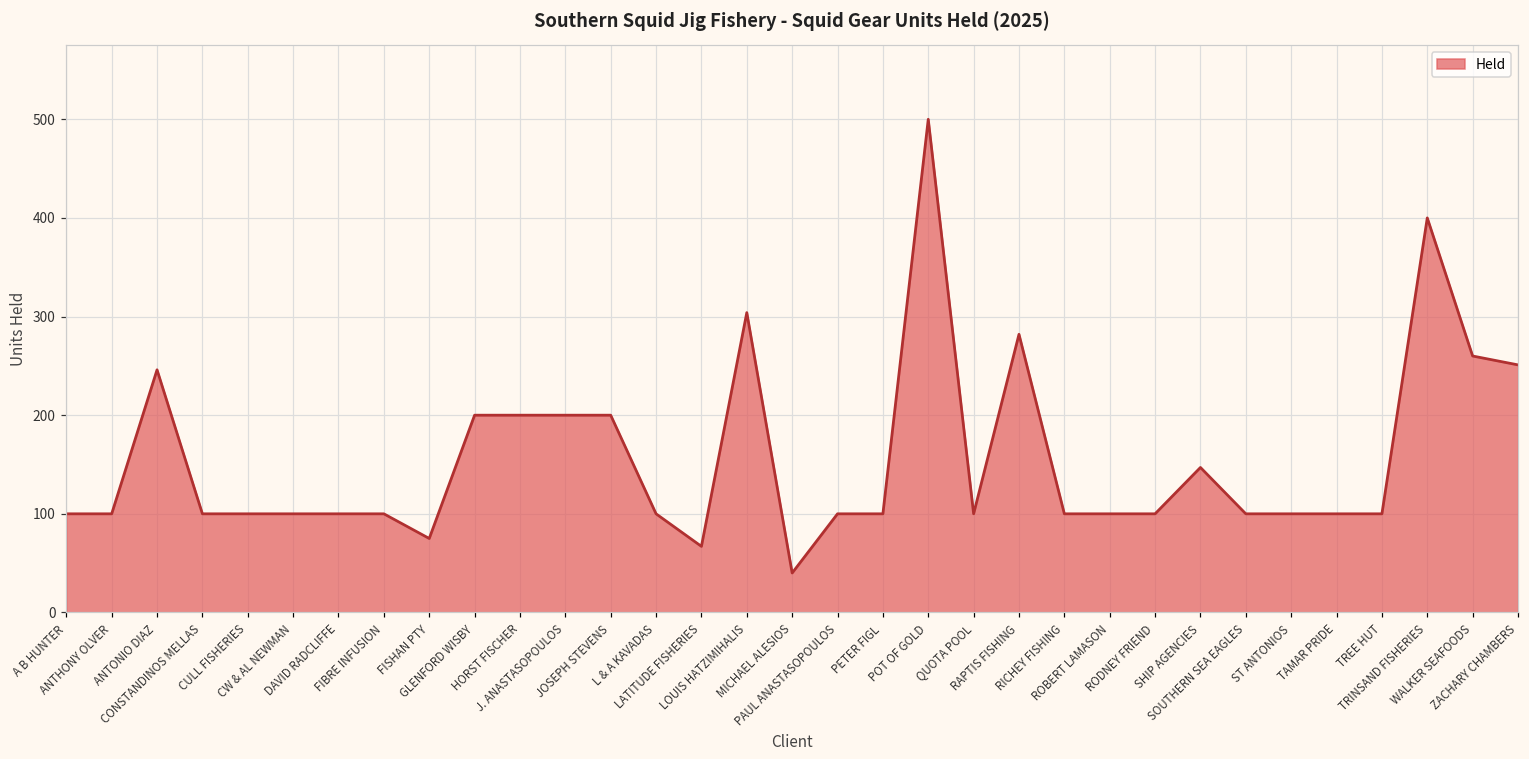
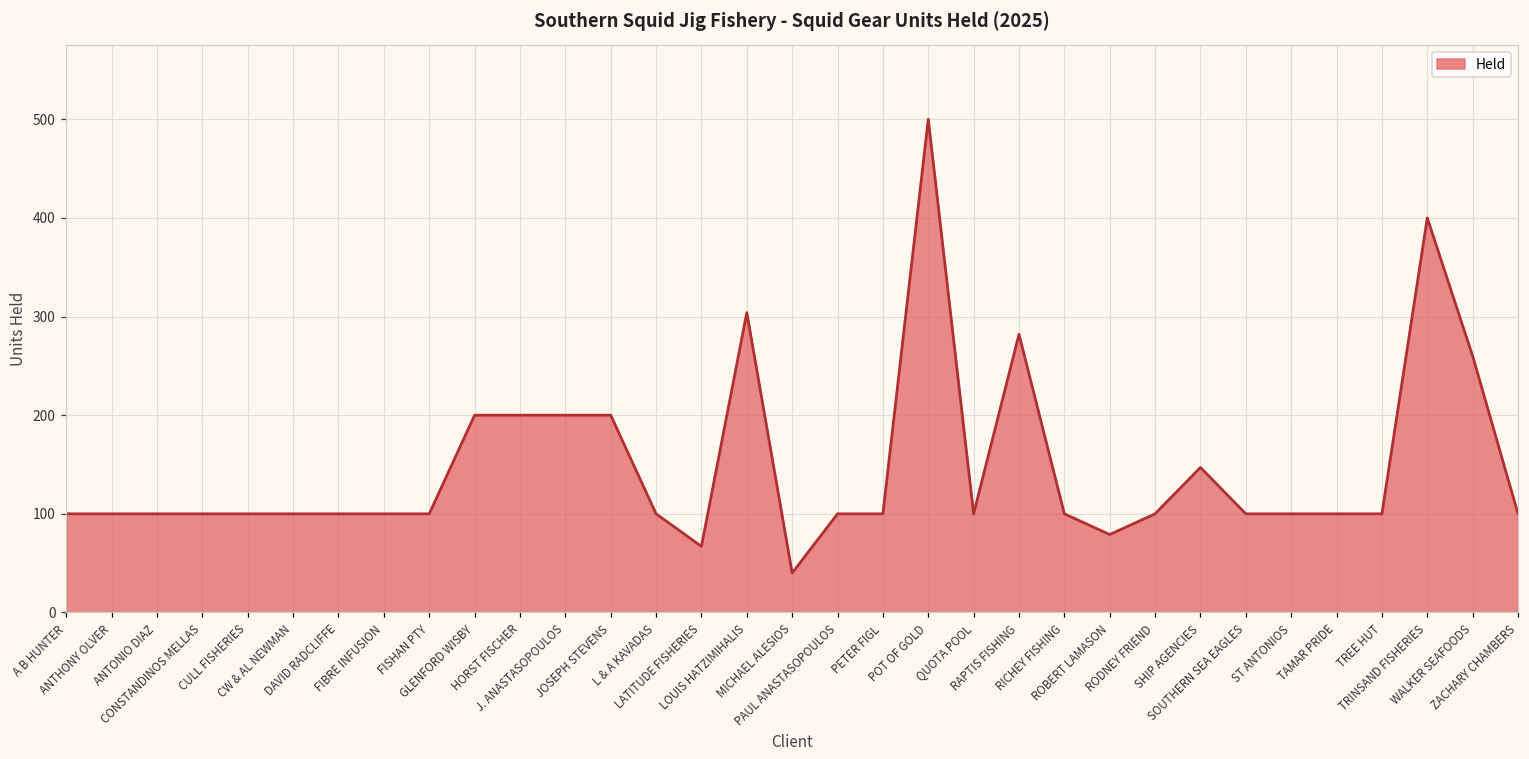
ANTONIO DIAZ: 250 -> 100
FISHAN PTY: 80 -> 100
ROBERT LAMASON: 100 -> 80
ZACHARY CHAMBERS: 250 -> 100
